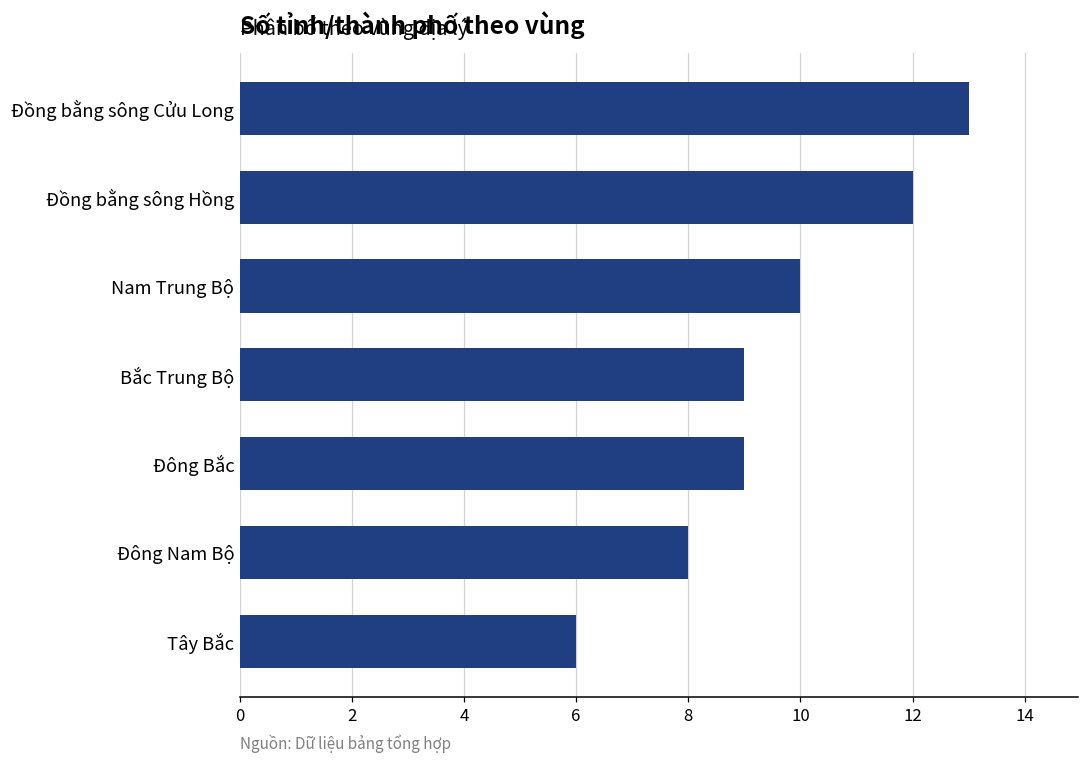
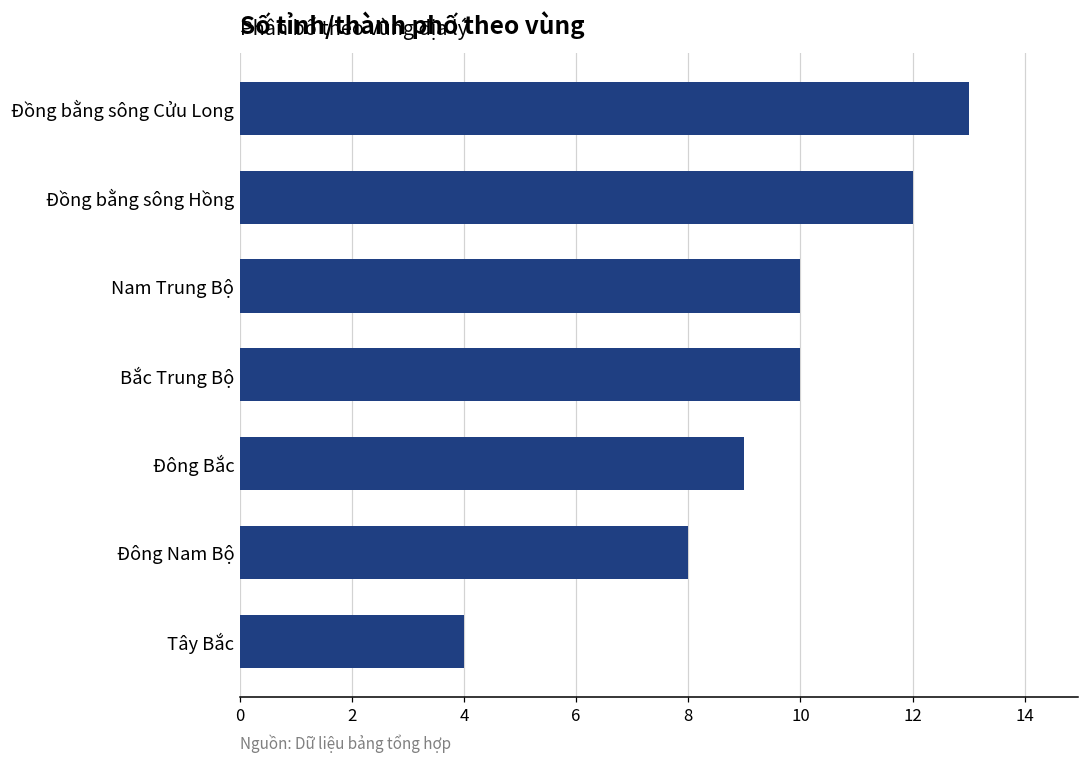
Bắc Trung Bộ: 9 -> 10
Tây Bắc: 6 -> 4
